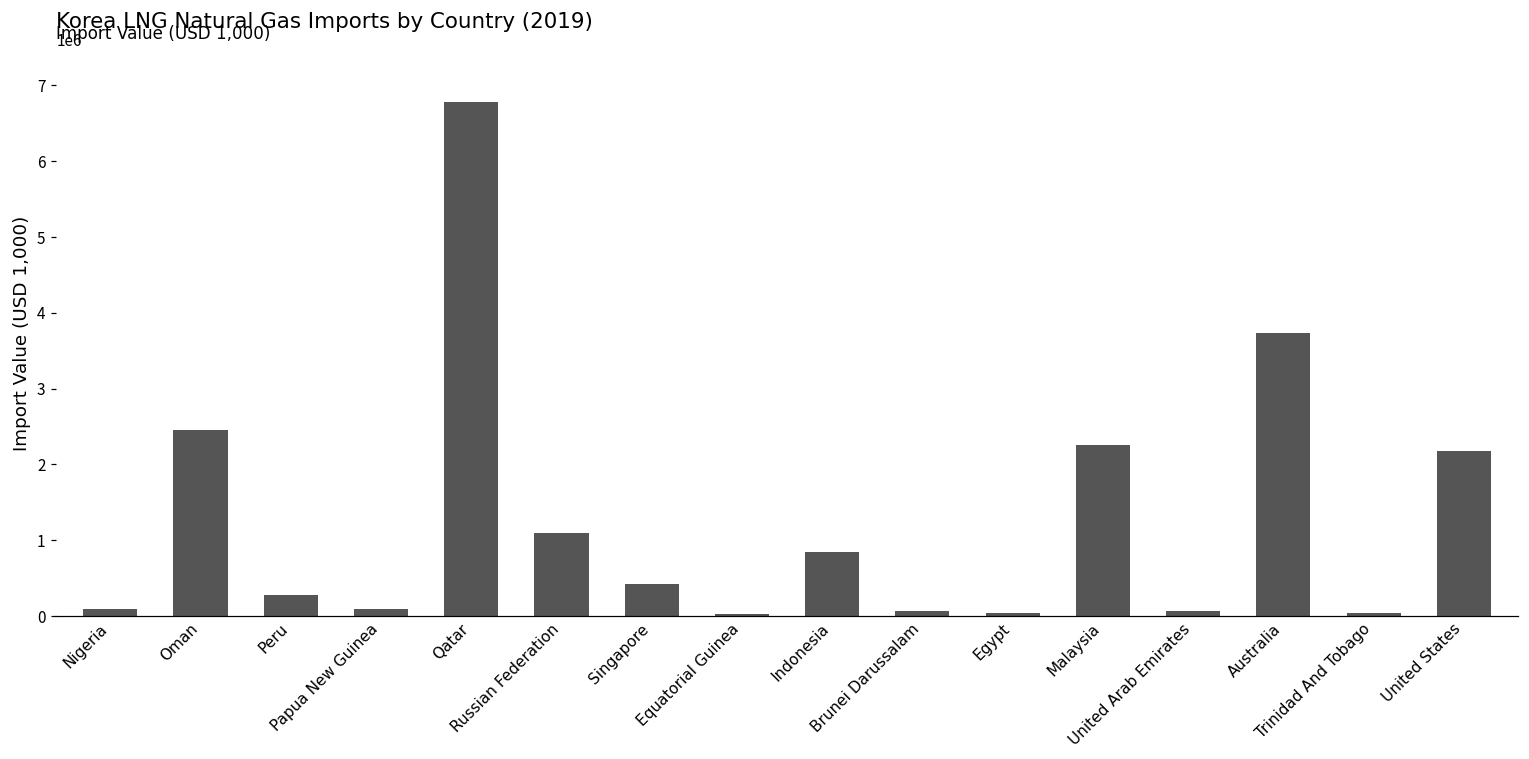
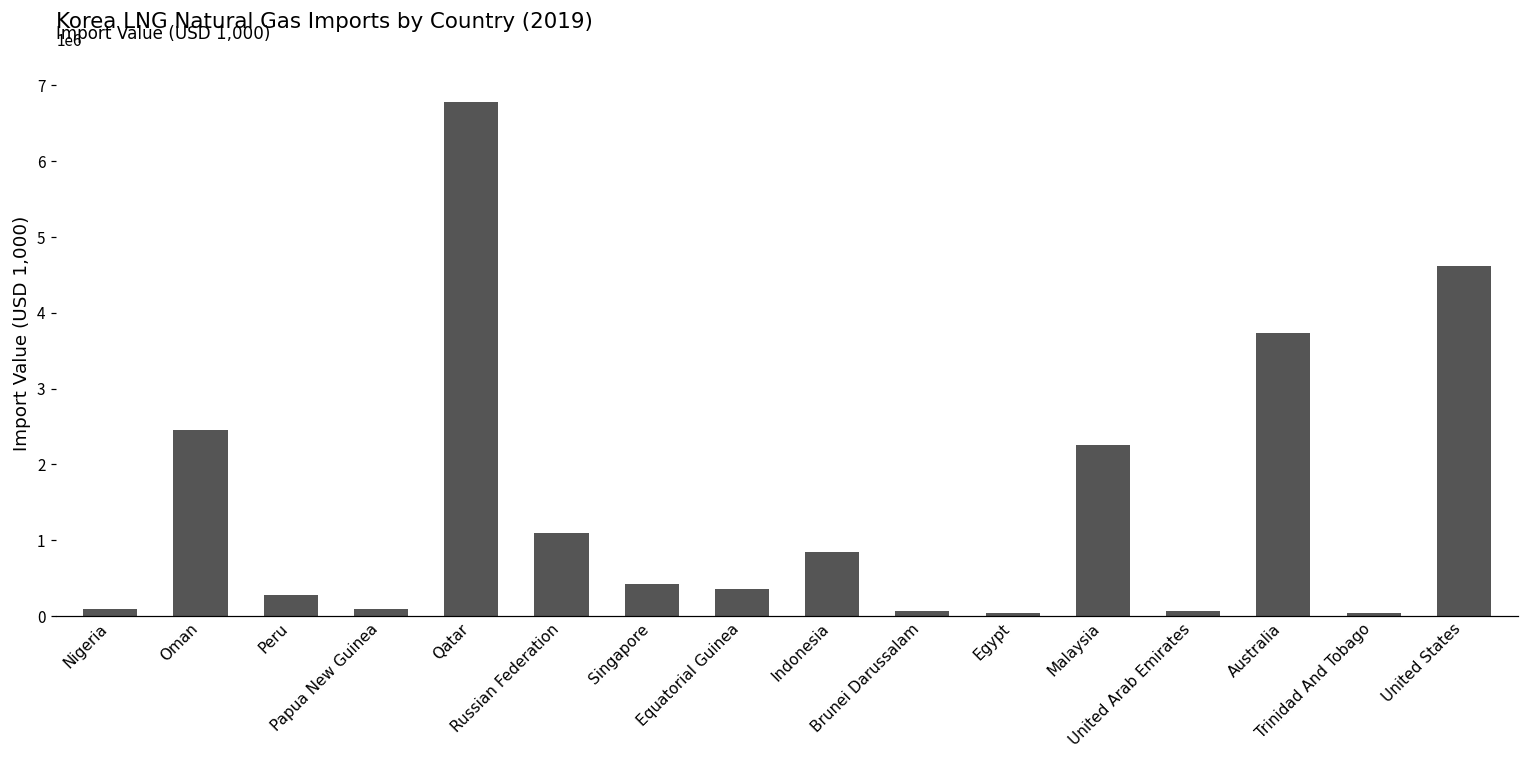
Equatorial Guinea: 0 -> 400000
United States: 2200000 -> 4600000
